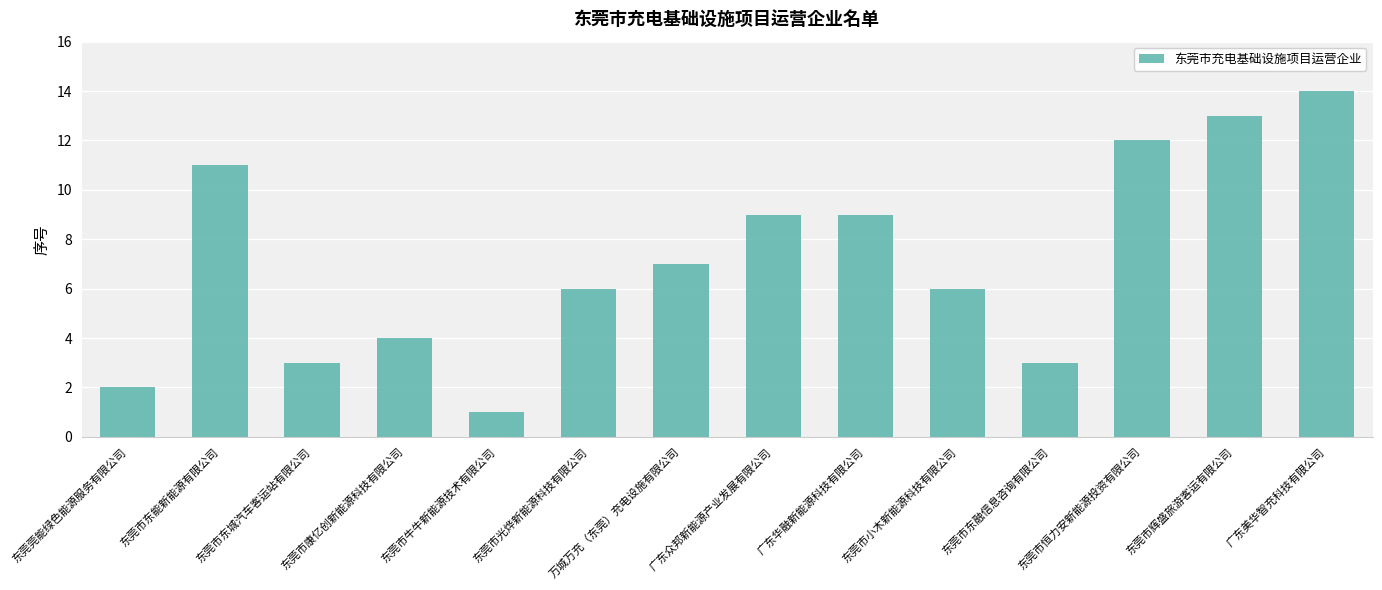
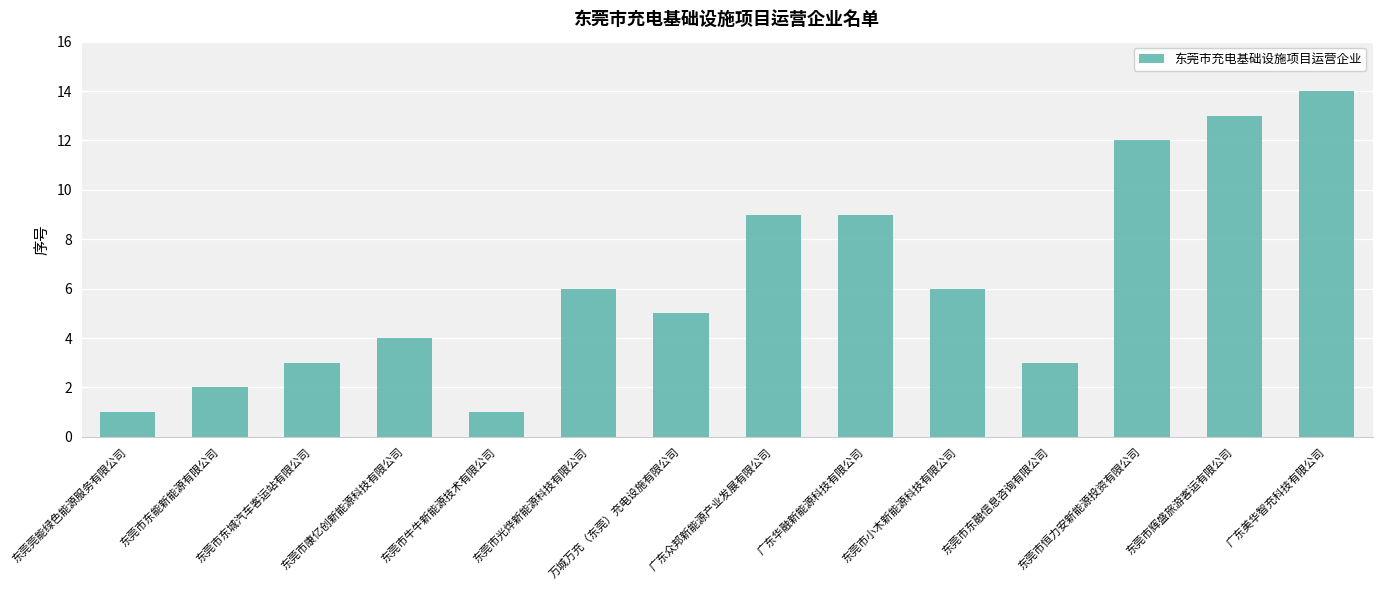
东莞莞能绿色能源服务有限公司: 2 -> 1
东莞市东能新能源有限公司: 11 -> 2
万城万充（东莞）充电设施有限公司: 7 -> 5
